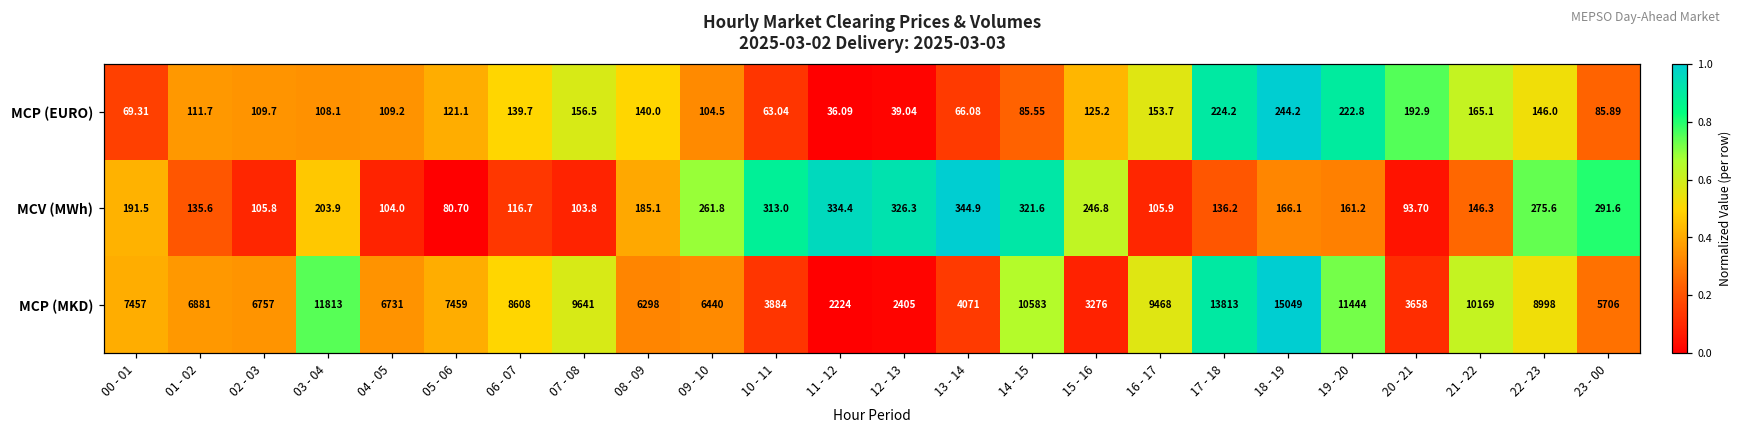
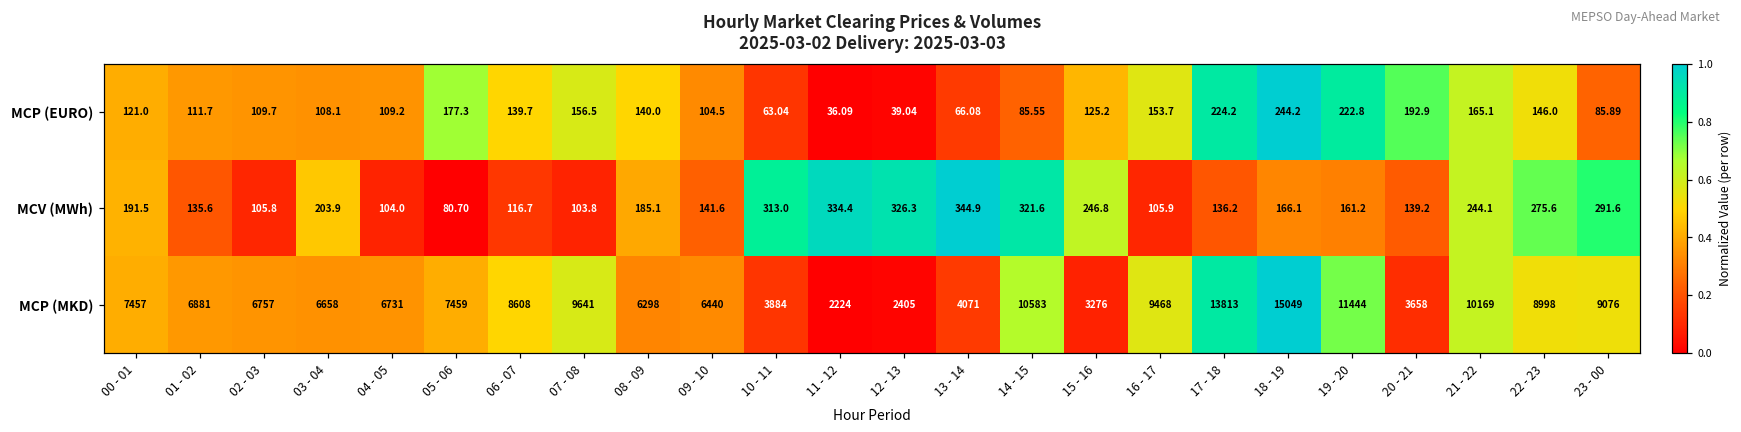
MCP (EURO), 00 - 01: 69.31 -> 121.0
MCP (EURO), 05 - 06: 121.1 -> 177.3
MCV (MWh), 09 - 10: 261.8 -> 141.6
MCV (MWh), 20 - 21: 93.70 -> 139.2
MCV (MWh), 21 - 22: 146.3 -> 244.1
MCP (MKD), 03 - 04: 11813 -> 6658
MCP (MKD), 23 - 00: 5706 -> 9076
